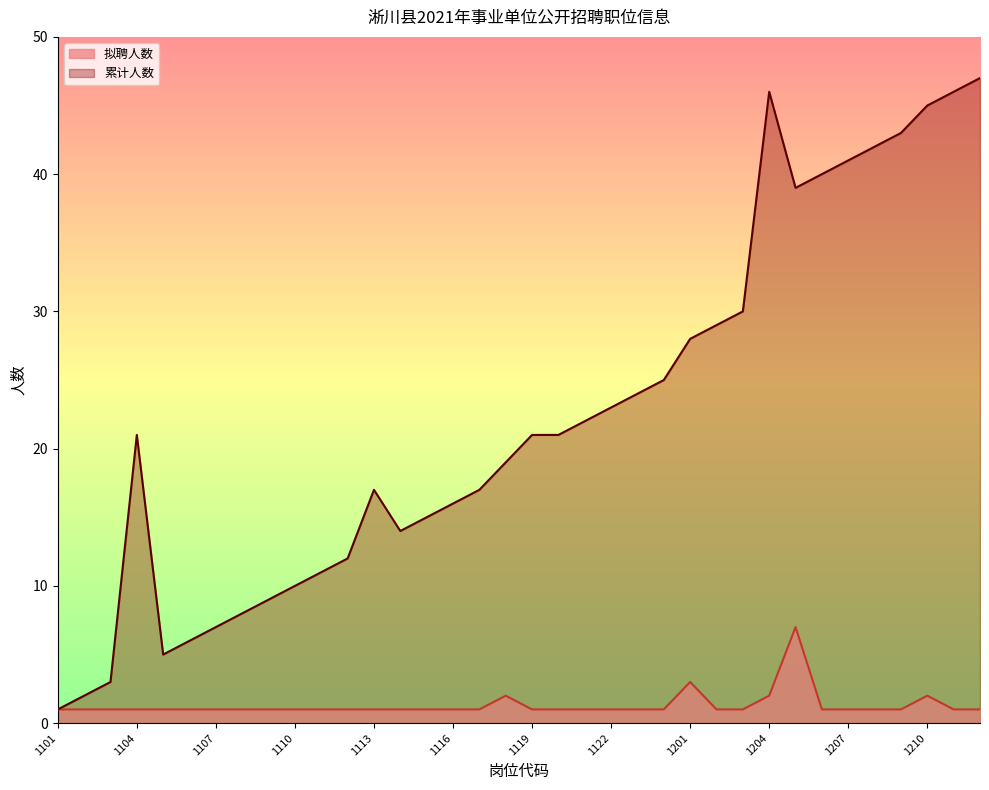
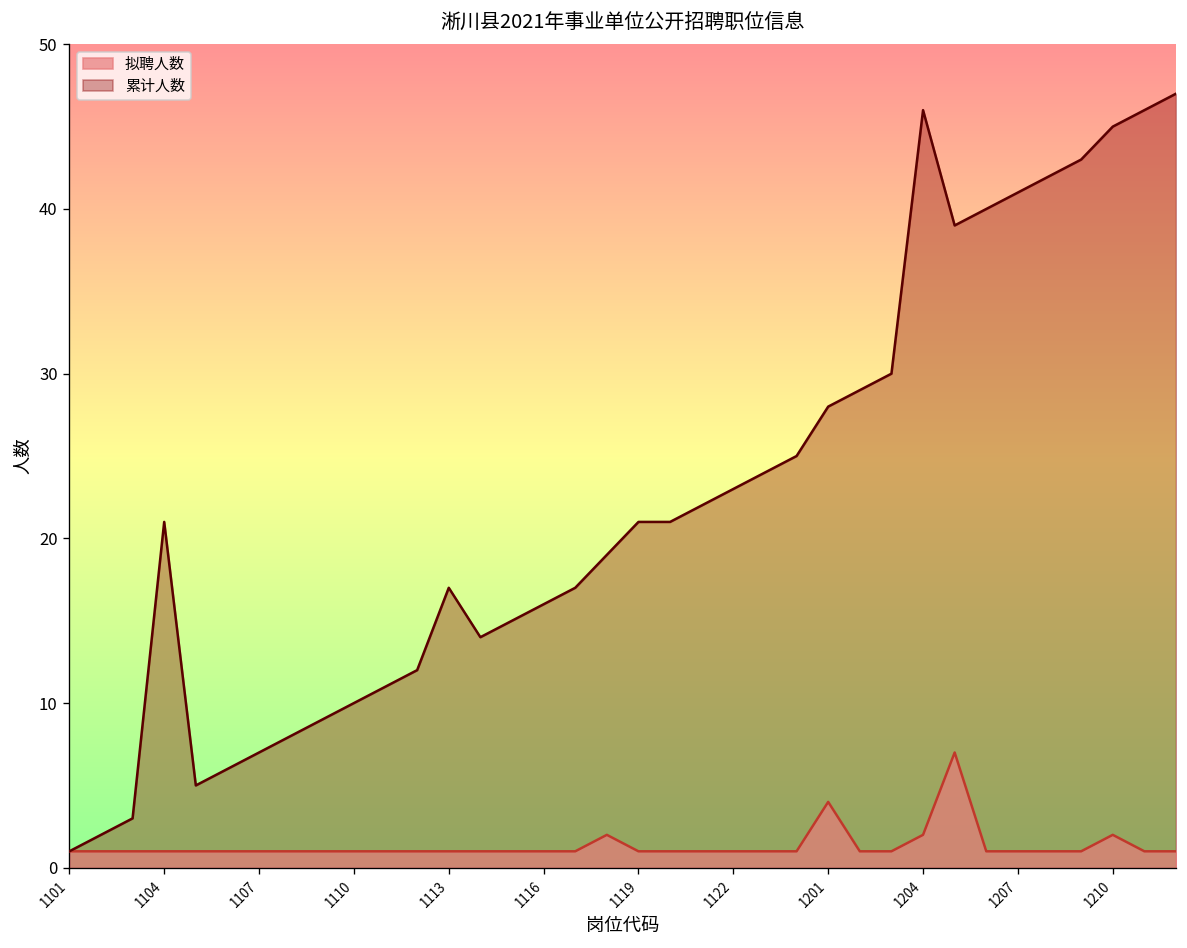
拟聘人数, 1201: 3 -> 4
